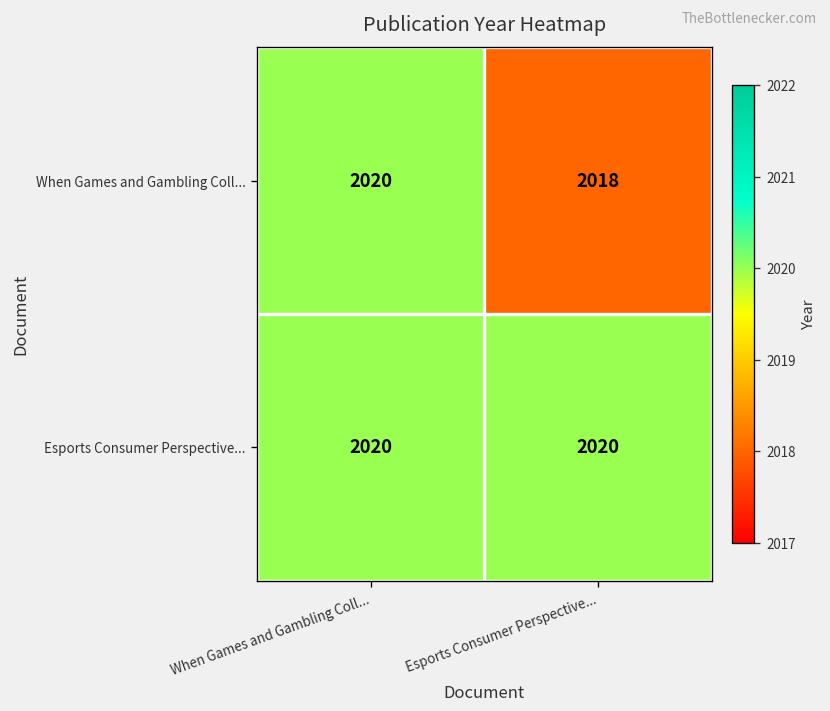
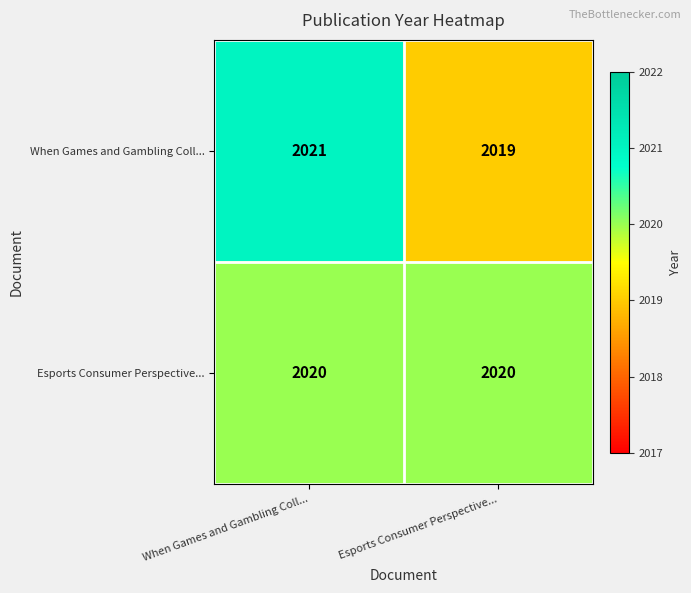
When Games and Gambling Coll..., When Games and Gambling Coll...: 2020 -> 2021
When Games and Gambling Coll..., Esports Consumer Perspective...: 2018 -> 2019
